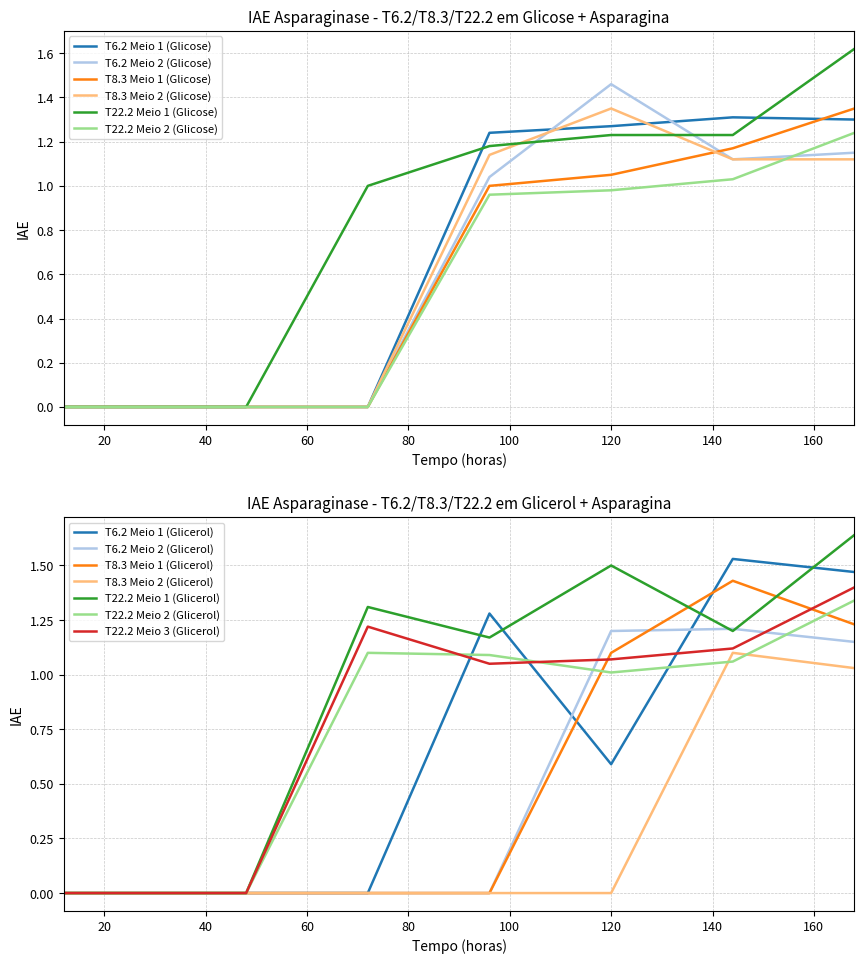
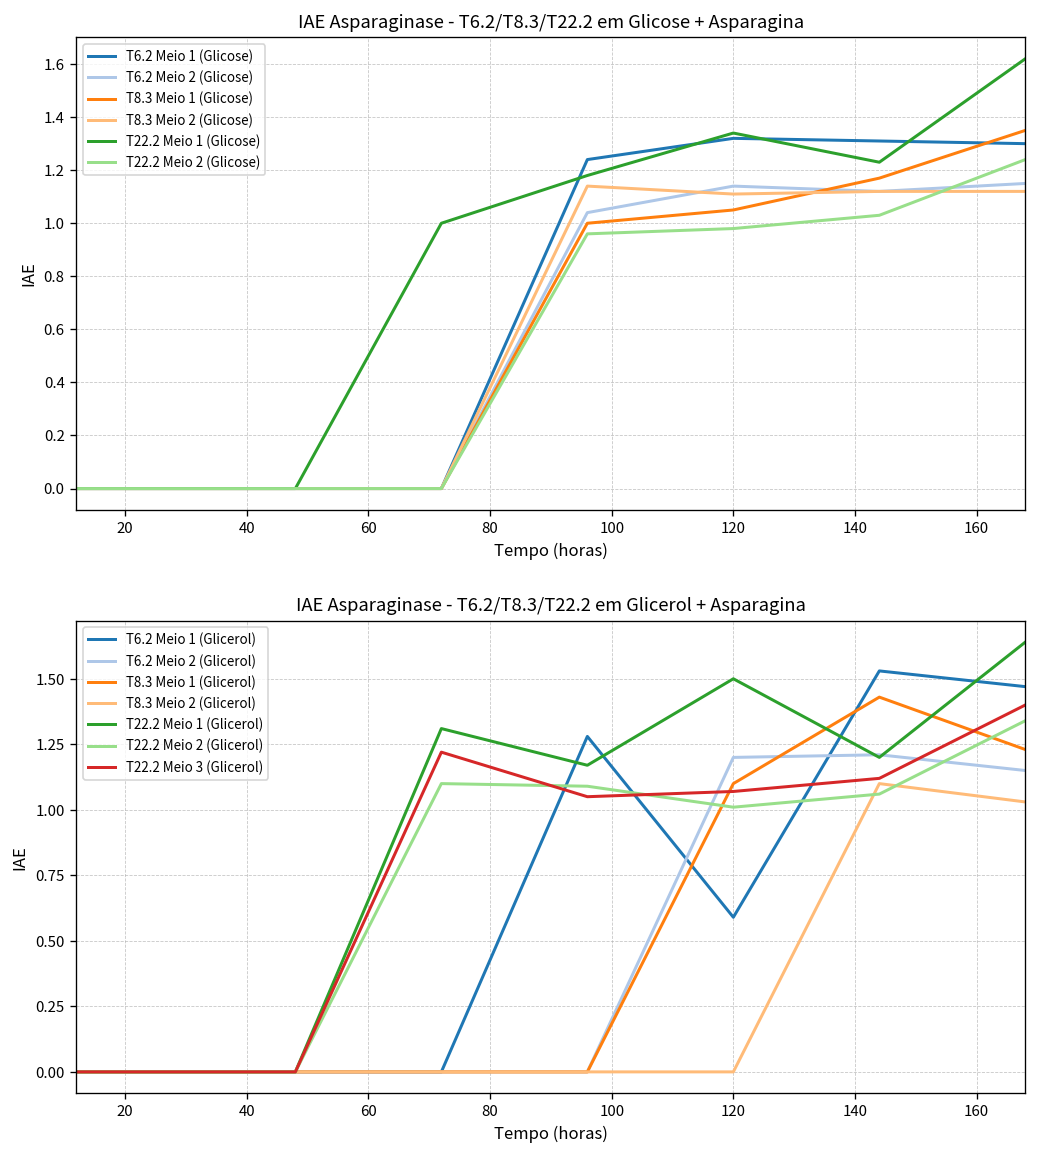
IAE Asparaginase - T6.2/T8.3/T22.2 em Glicose + Asparagina, T6.2 Meio 1 (Glicose), 120: 1.27 -> 1.32
IAE Asparaginase - T6.2/T8.3/T22.2 em Glicose + Asparagina, T6.2 Meio 2 (Glicose), 120: 1.46 -> 1.14
IAE Asparaginase - T6.2/T8.3/T22.2 em Glicose + Asparagina, T8.3 Meio 2 (Glicose), 120: 1.35 -> 1.11
IAE Asparaginase - T6.2/T8.3/T22.2 em Glicose + Asparagina, T22.2 Meio 1 (Glicose), 120: 1.23 -> 1.34
